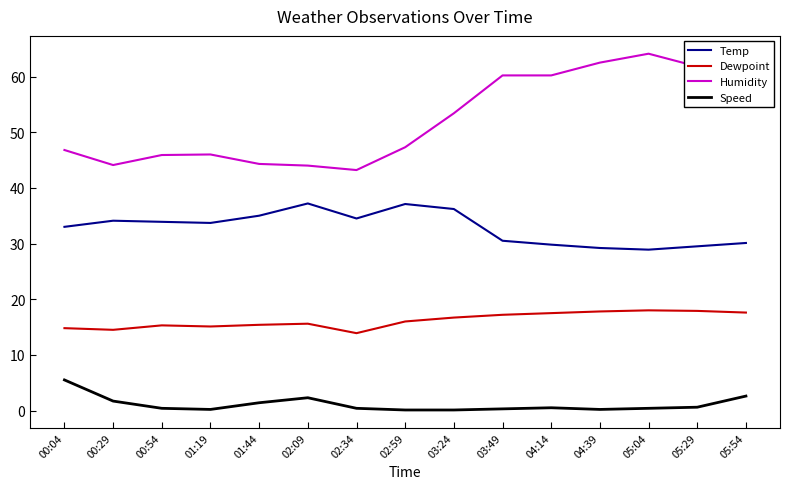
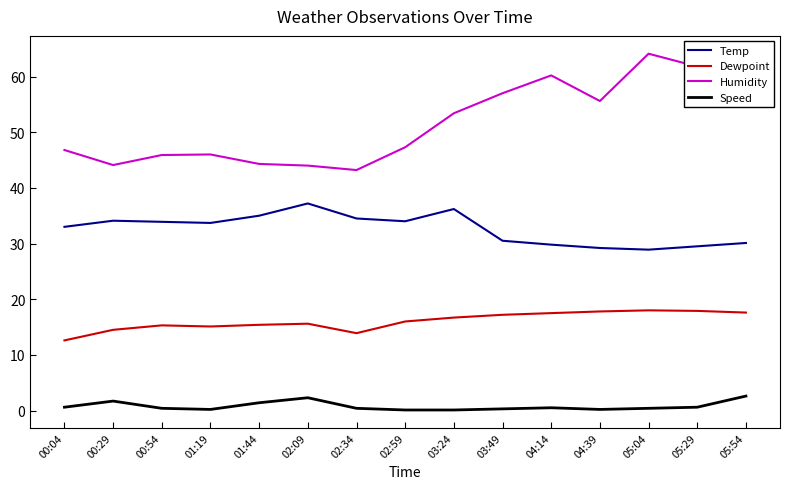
Dewpoint, 00:04: 15 -> 13
Speed, 00:04: 6 -> 1
Temp, 02:59: 37 -> 34
Humidity, 03:49: 60 -> 57
Humidity, 04:39: 63 -> 56
